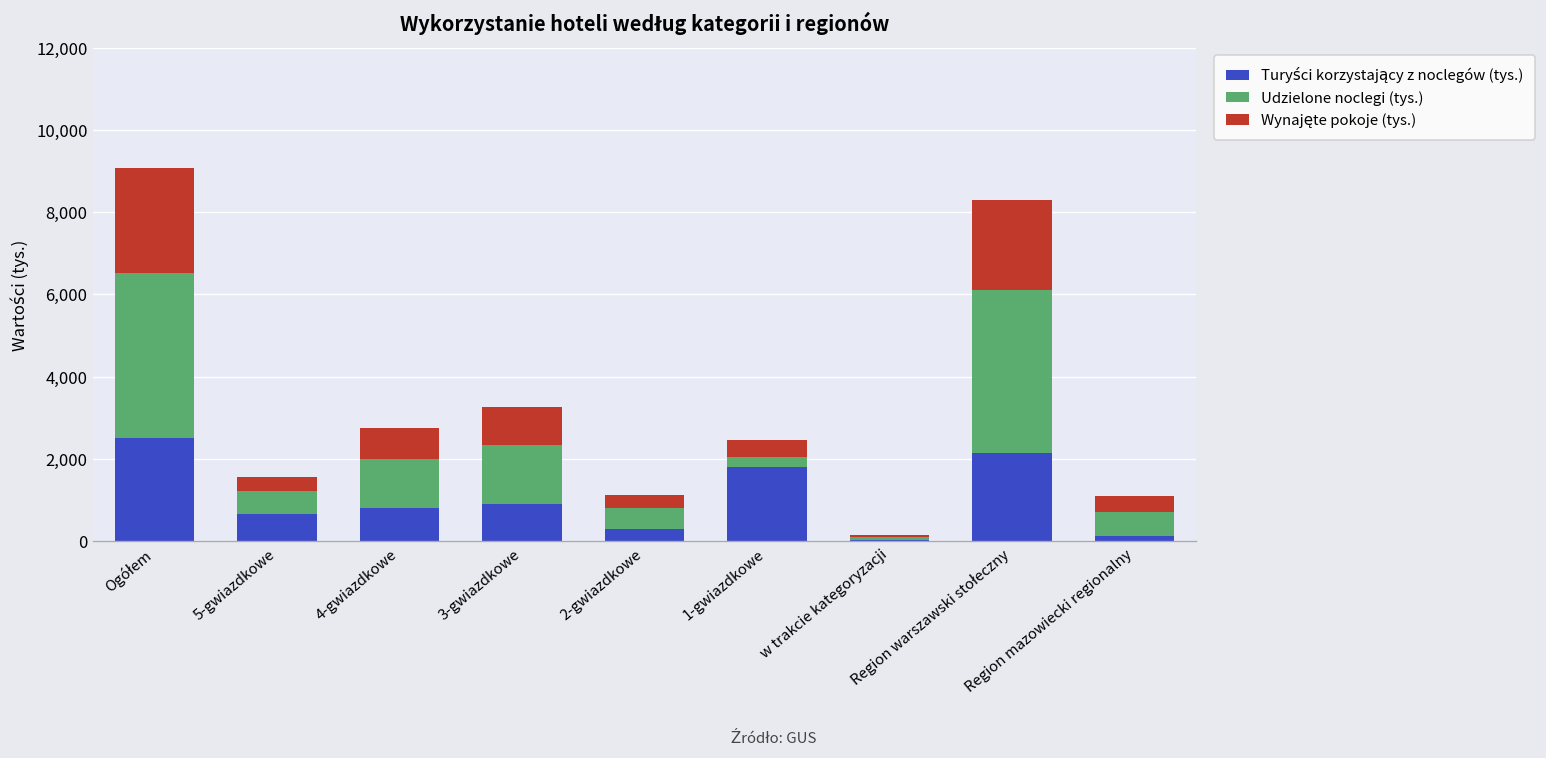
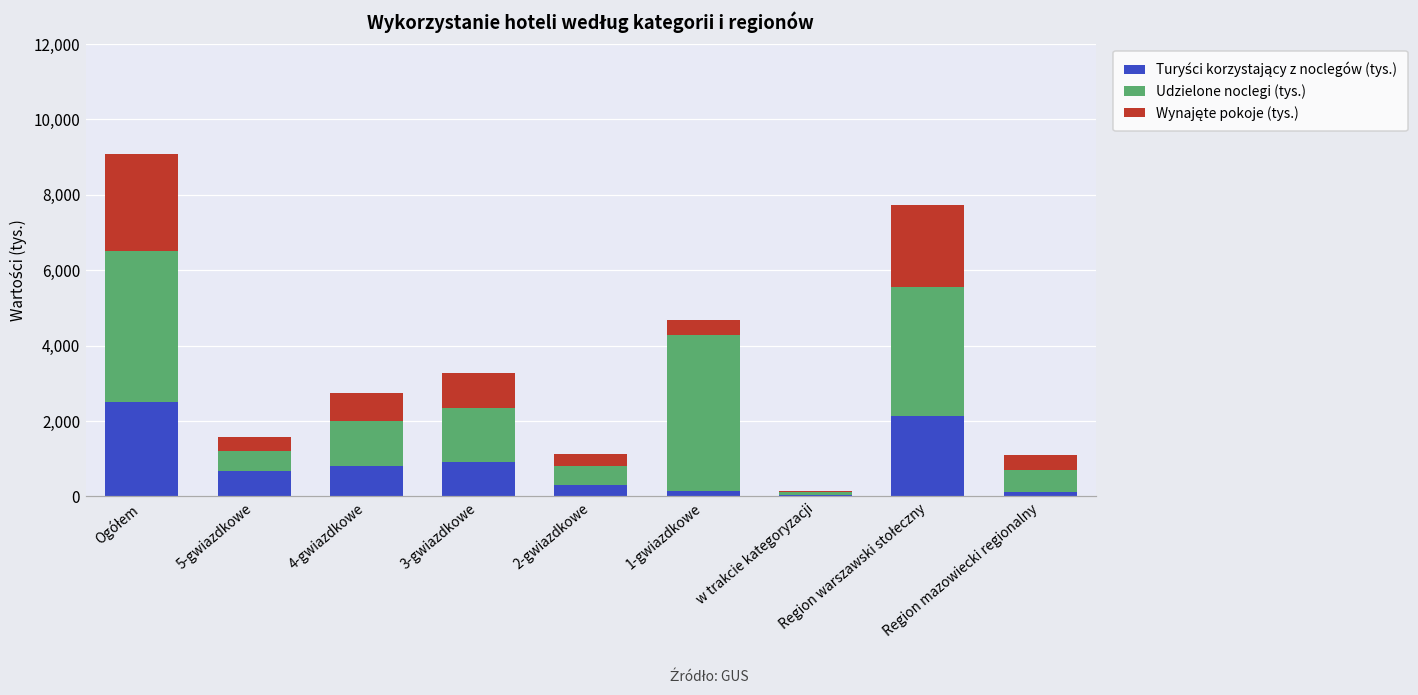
Turyści korzystający z noclegów (tys.), 1-gwiazdkowe: 1,800 -> 100
Udzielone noclegi (tys.), 1-gwiazdkowe: 300 -> 4,100
Udzielone noclegi (tys.), Region warszawski stołeczny: 4,000 -> 3,400
